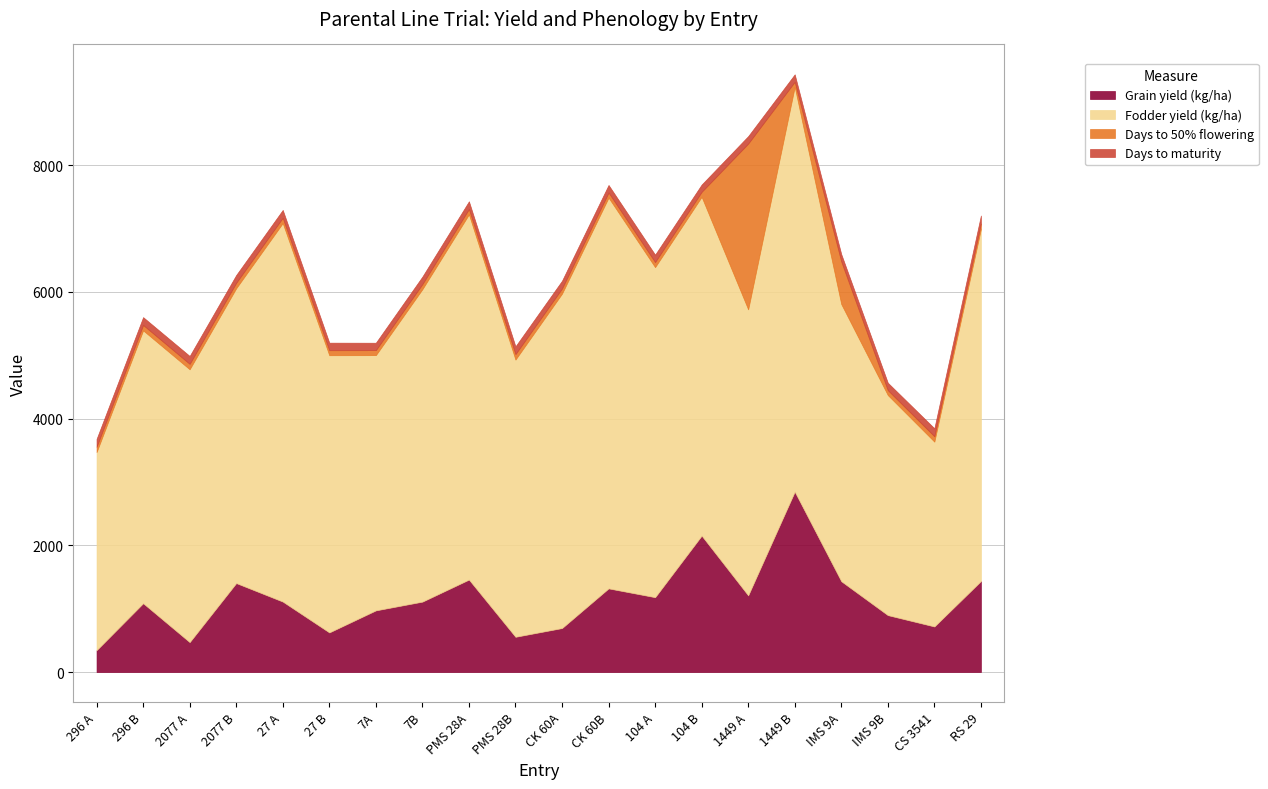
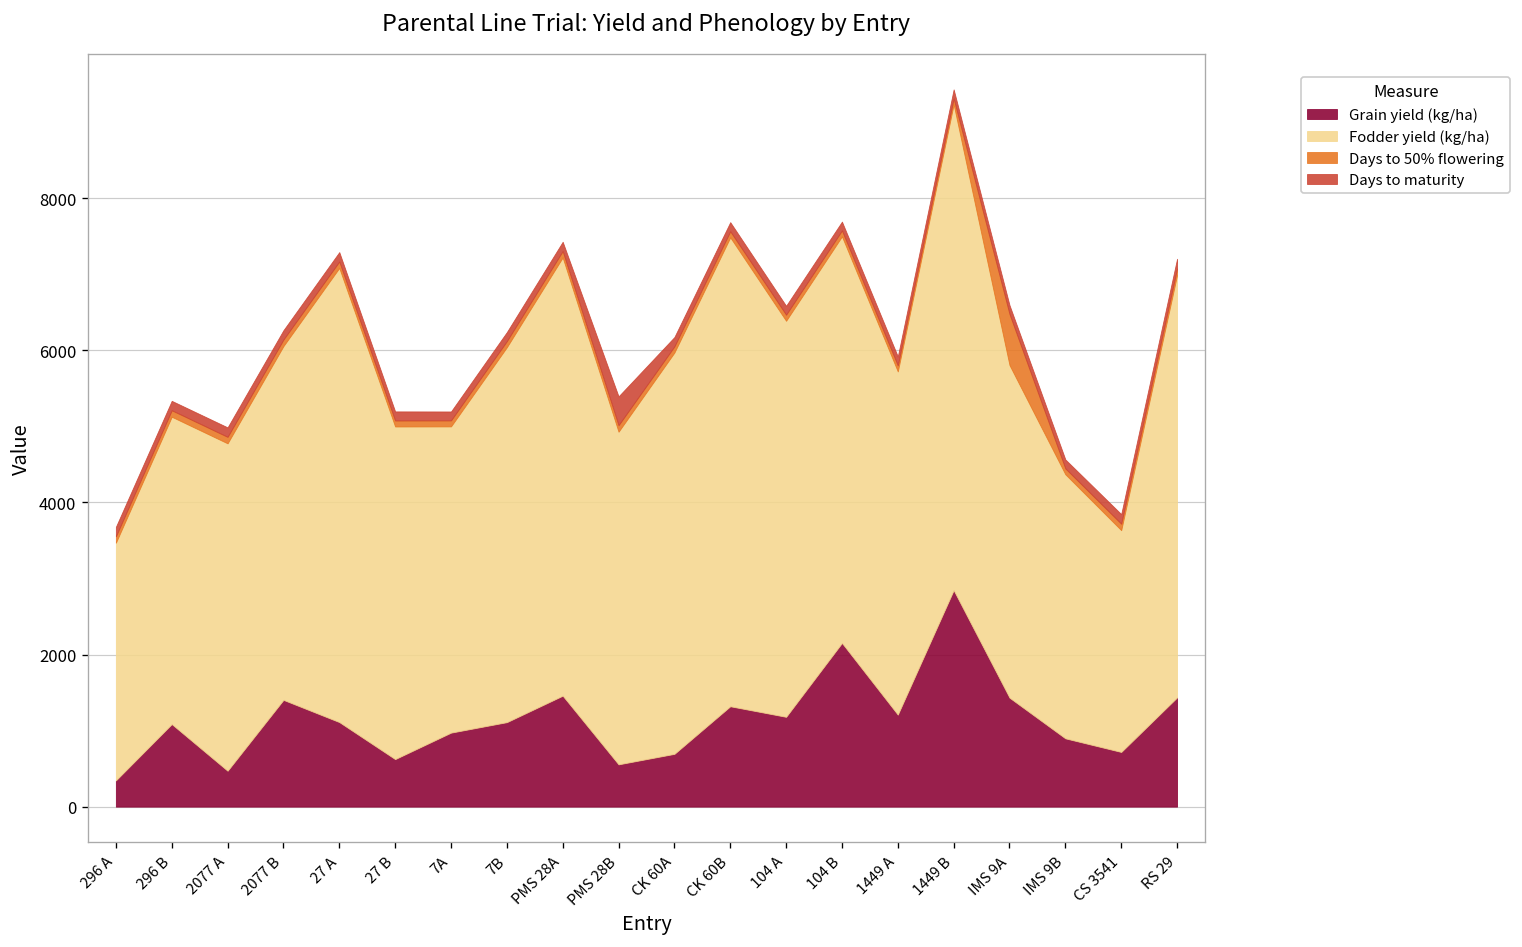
Fodder yield (kg/ha), 296 B: 4300 -> 4000
Days to maturity, PMS 28B: 100 -> 400
Days to 50% flowering, 1449 A: 2600 -> 100
